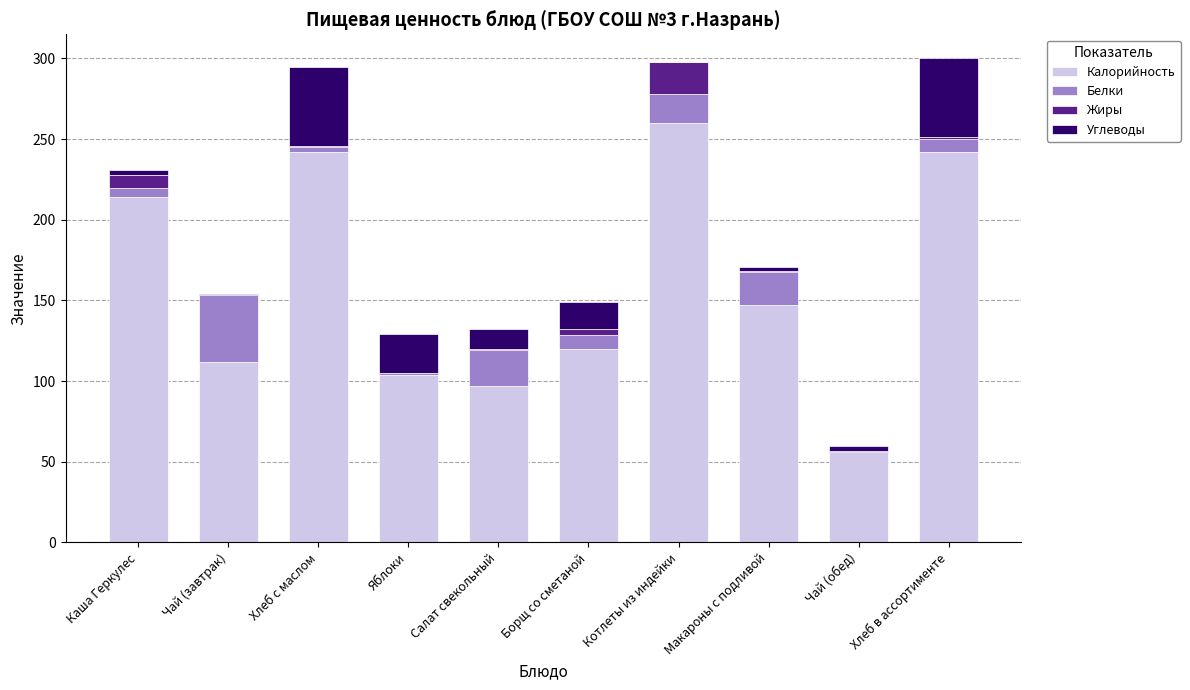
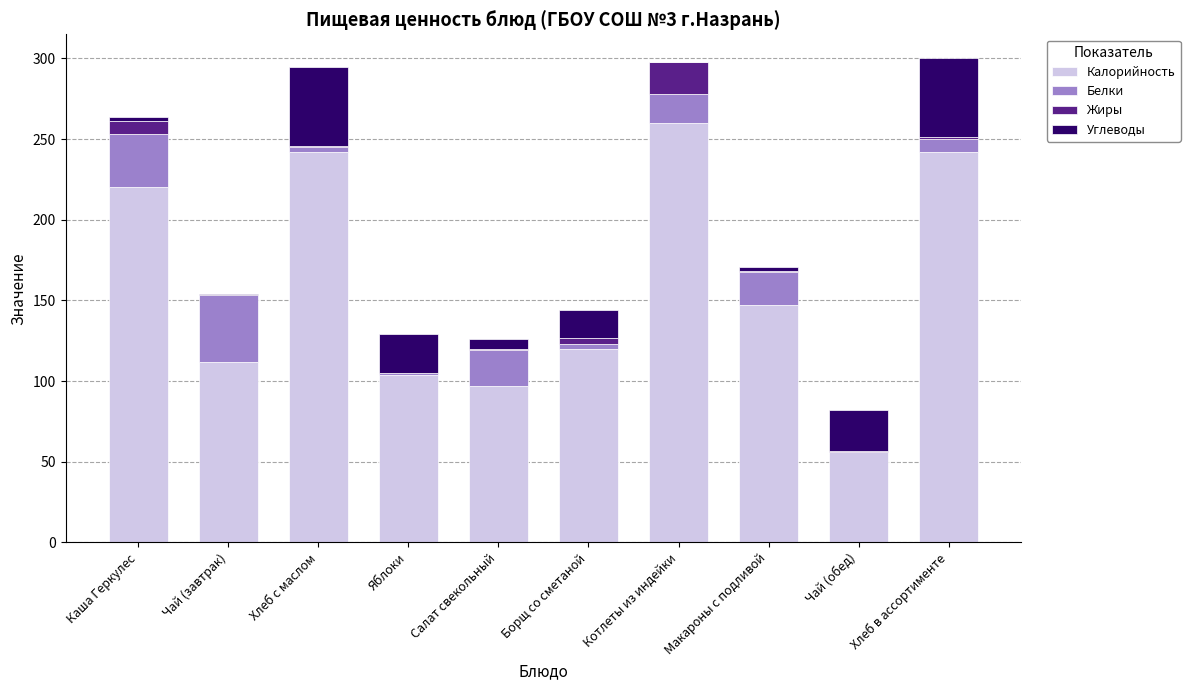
Калорийность, Каша Геркулес: 214 -> 220
Белки, Каша Геркулес: 6 -> 33
Углеводы, Салат свекольный: 12 -> 6
Белки, Борщ со сметаной: 8 -> 3
Углеводы, Чай (обед): 3 -> 26
